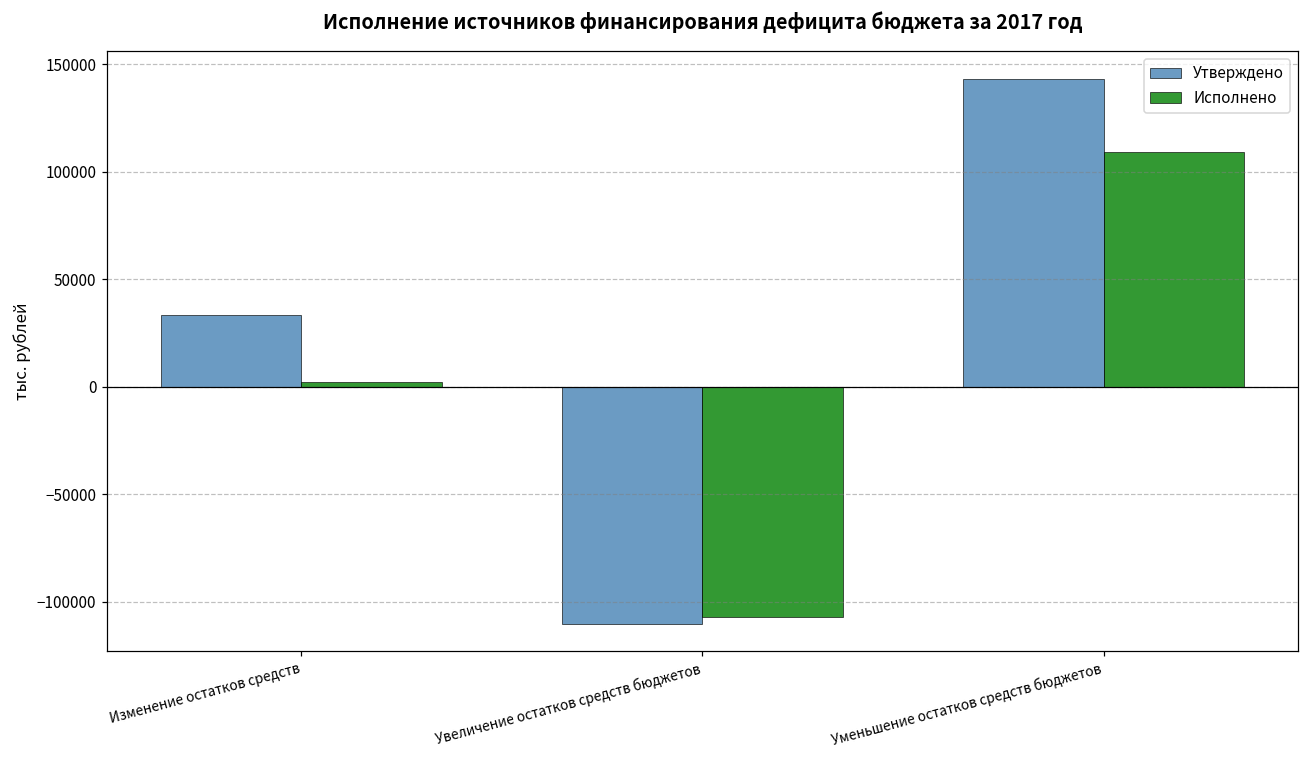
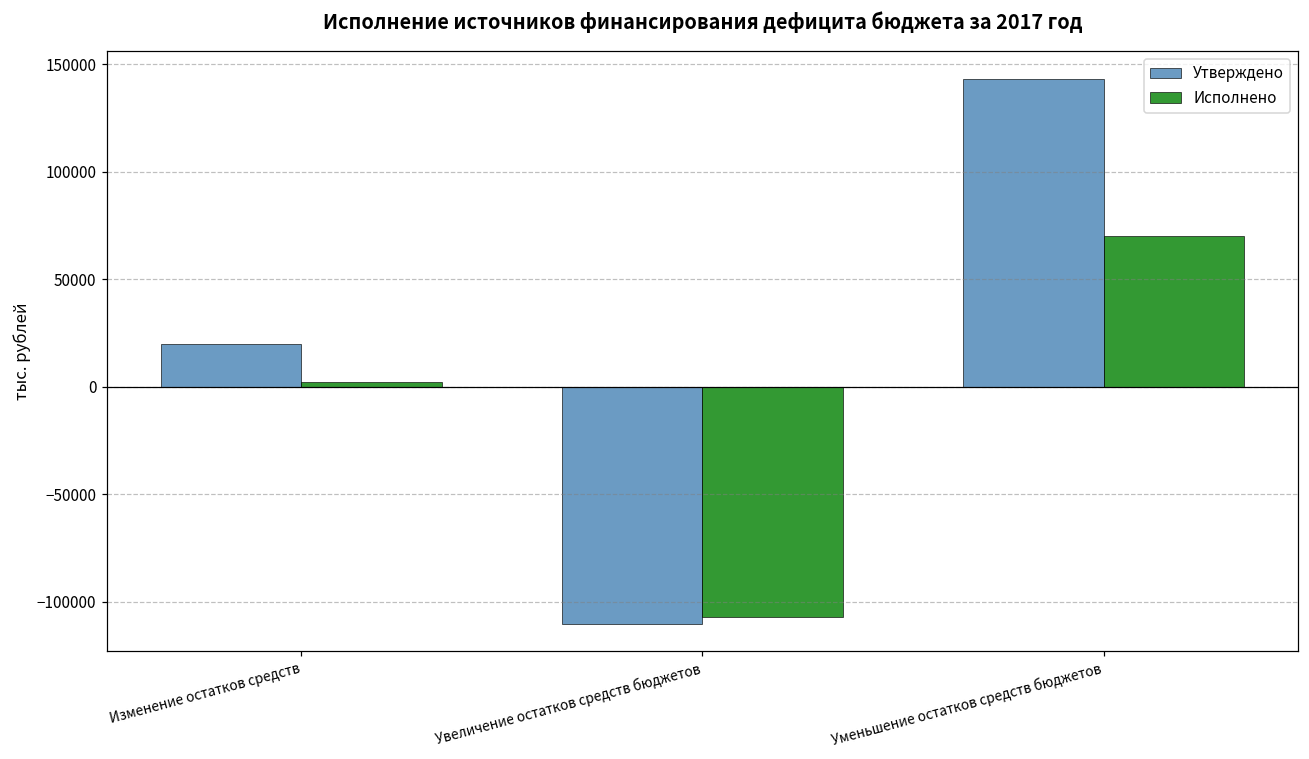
Утверждено, Изменение остатков средств: 33000 -> 20000
Исполнено, Уменьшение остатков средств бюджетов: 109000 -> 70000
